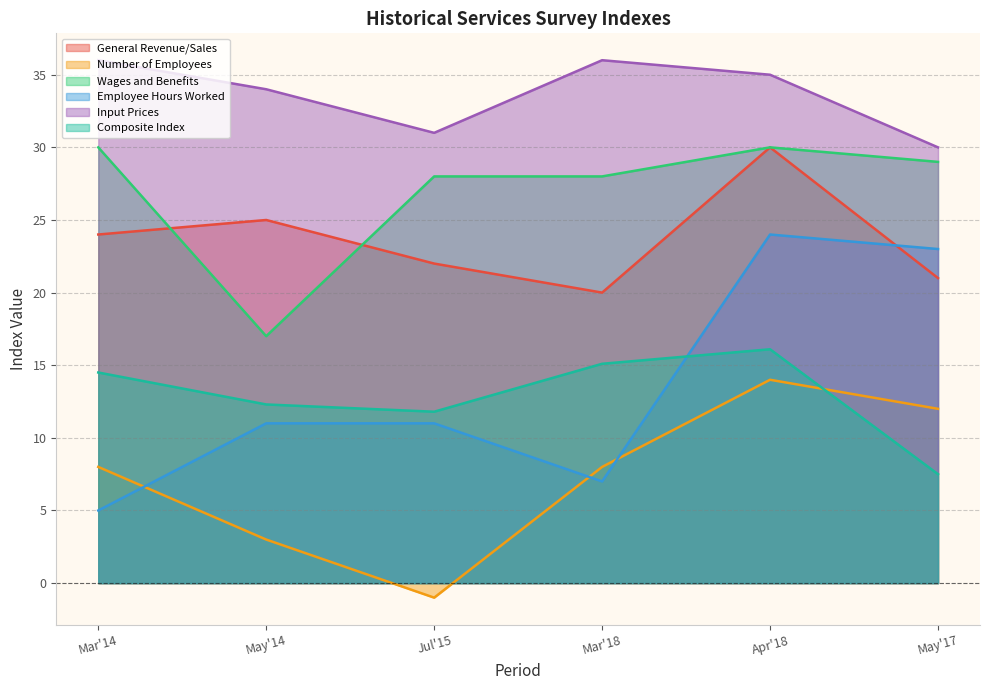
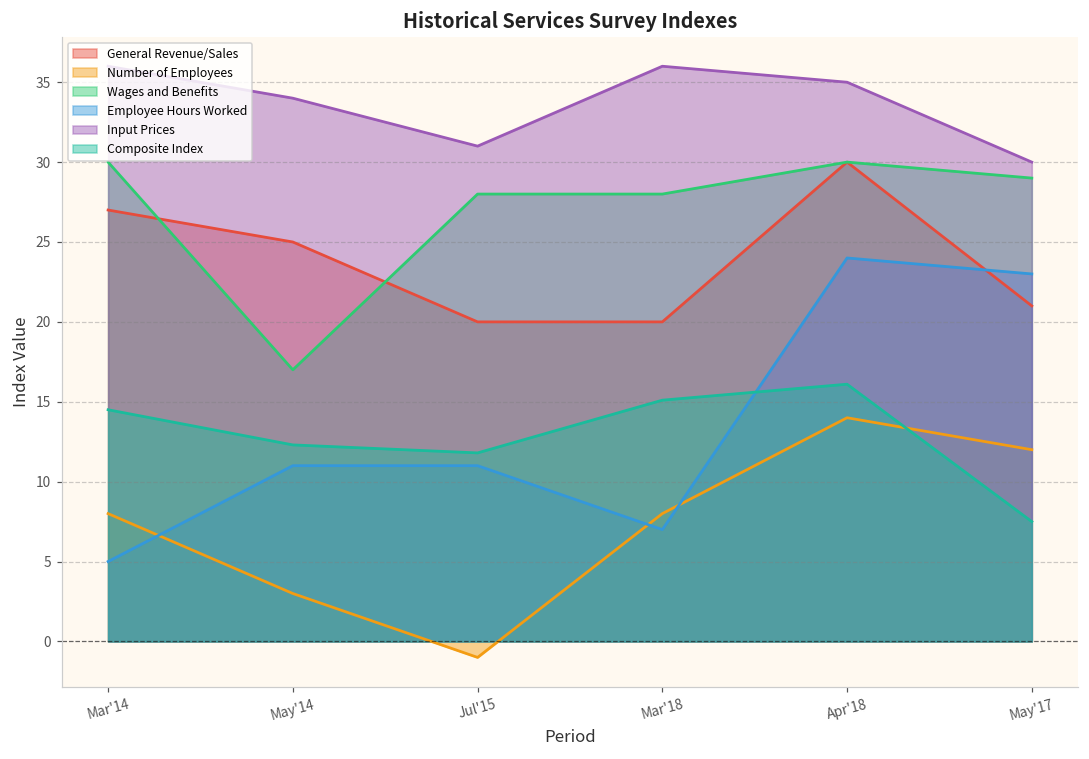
General Revenue/Sales, Mar'14: 24 -> 27
General Revenue/Sales, Jul'15: 22 -> 20
